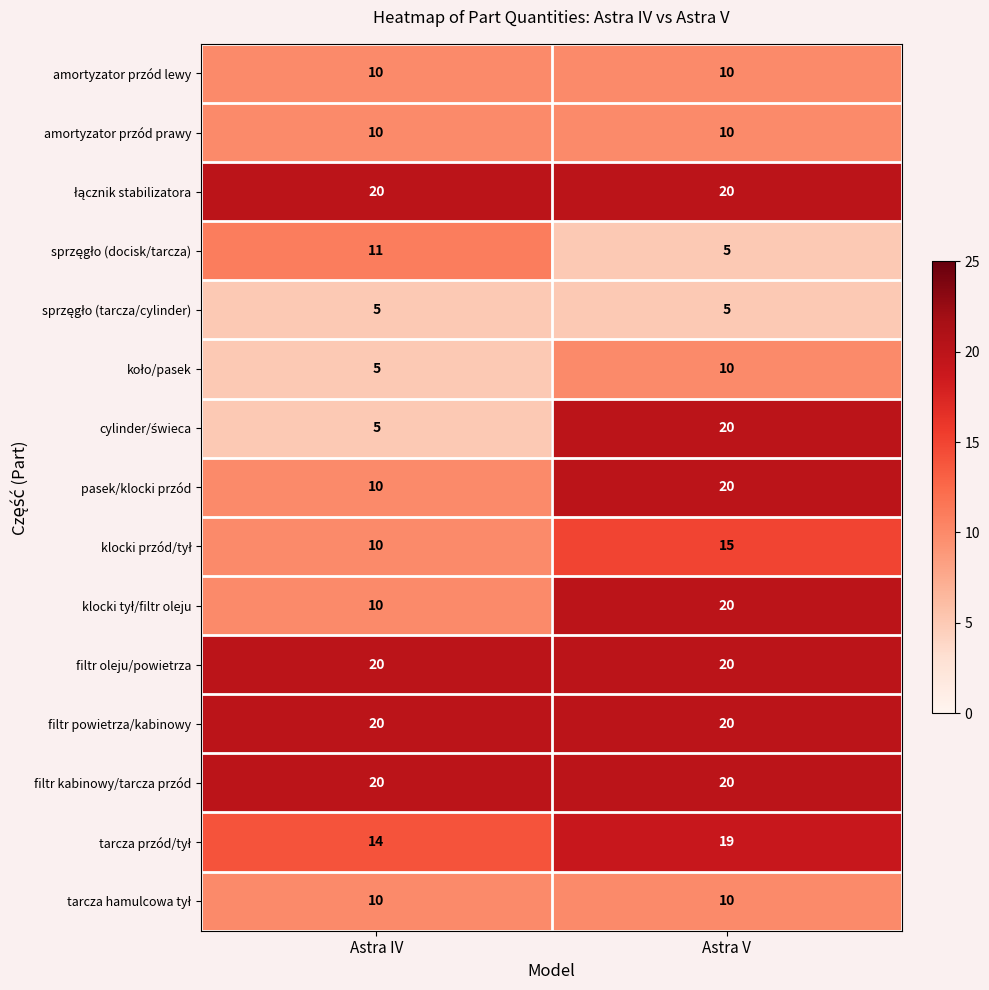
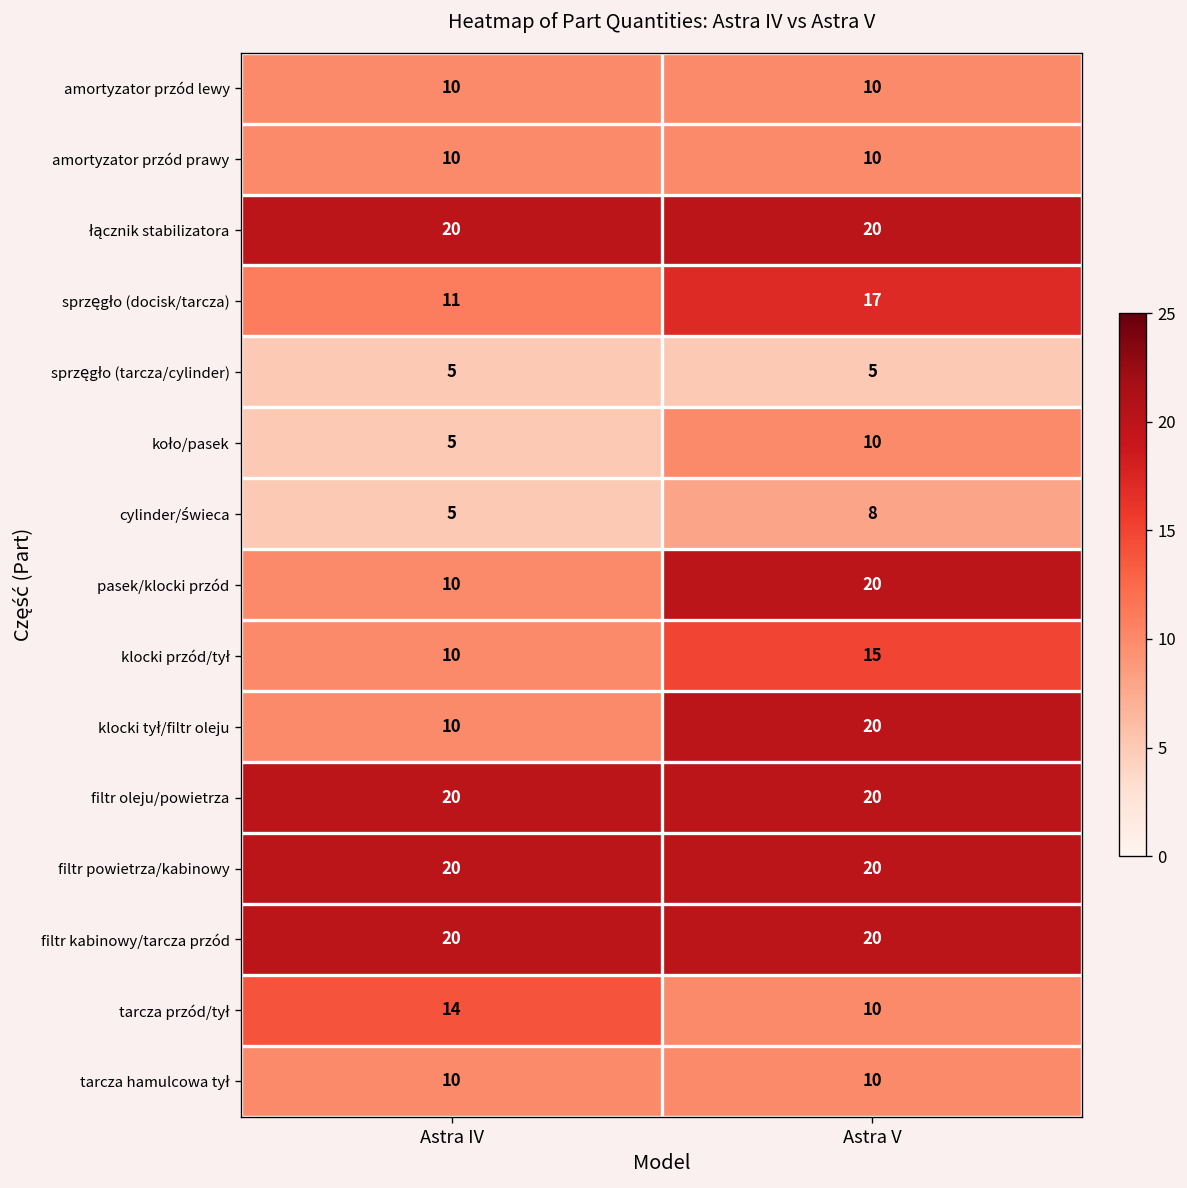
sprzęgło (docisk/tarcza), Astra V: 5 -> 17
cylinder/świeca, Astra V: 20 -> 8
tarcza przód/tył, Astra V: 19 -> 10
